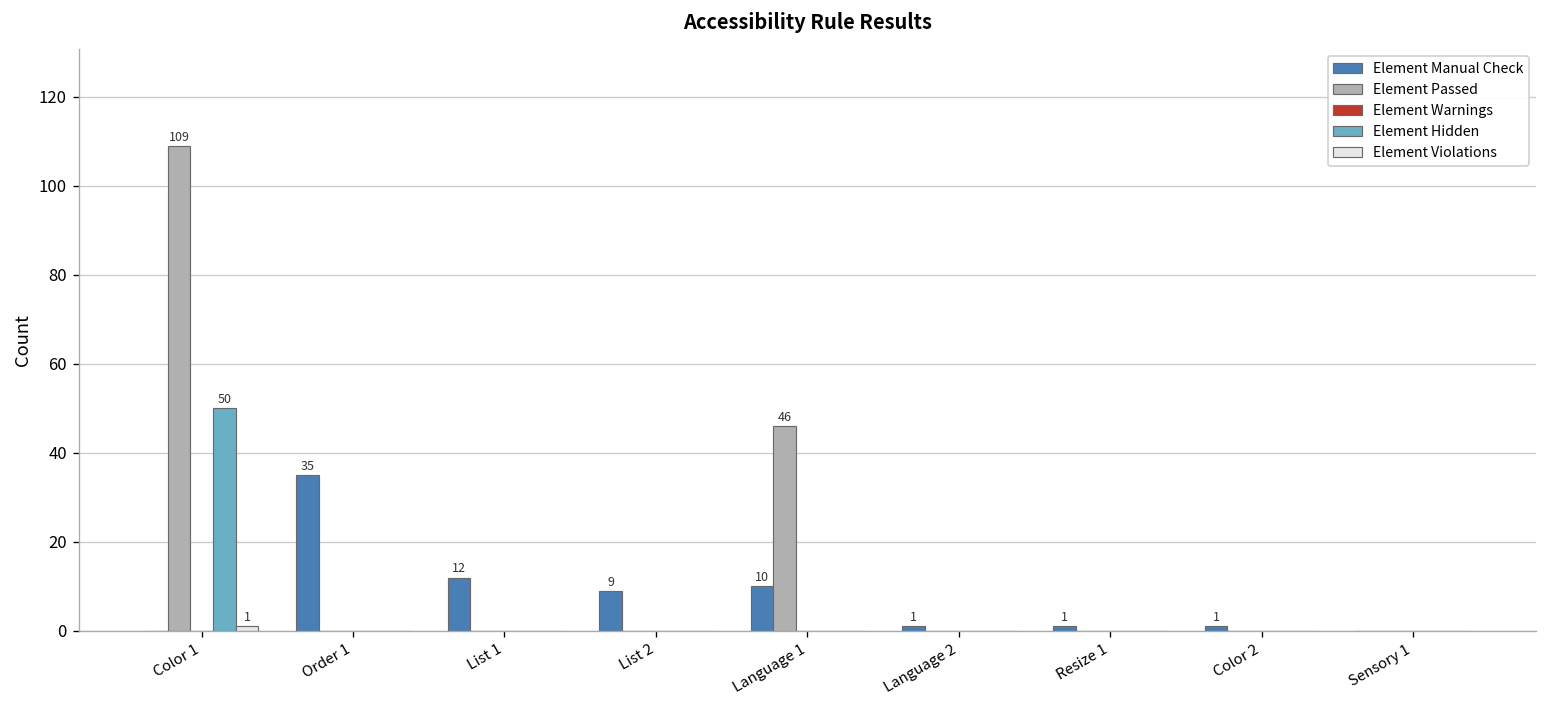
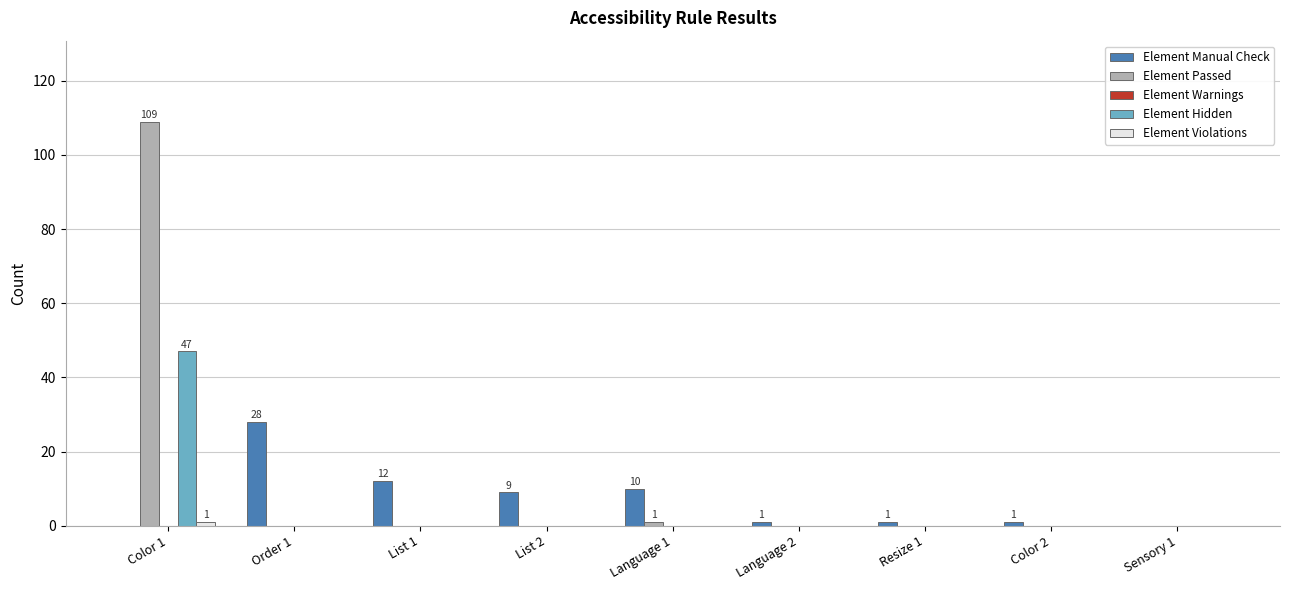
Element Hidden, Color 1: 50 -> 47
Element Manual Check, Order 1: 35 -> 28
Element Passed, Language 1: 46 -> 1
